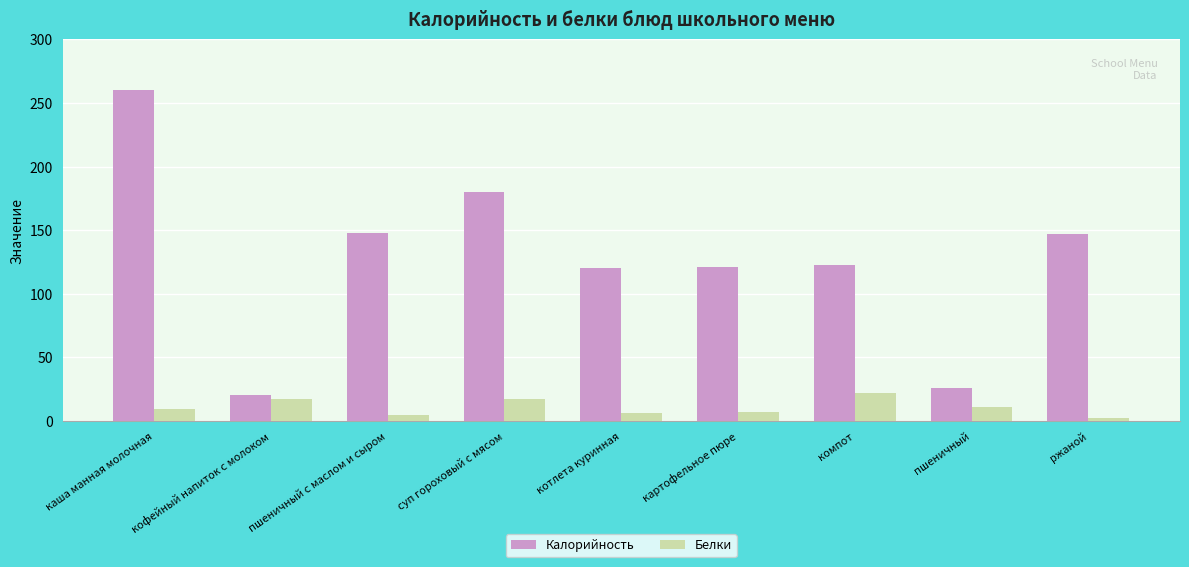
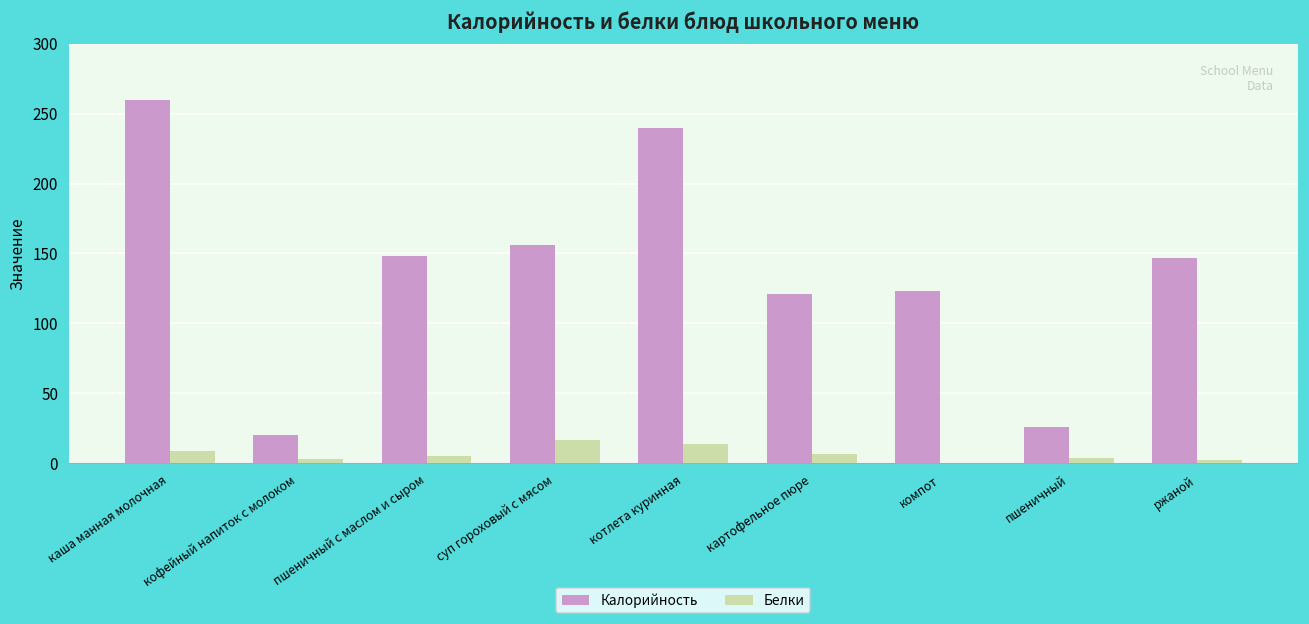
Белки, кофейный напиток с молоком: 17 -> 3
Калорийность, суп гороховый с мясом: 180 -> 156
Калорийность, котлета куринная: 120 -> 240
Белки, котлета куринная: 6 -> 14
Белки, компот: 22 -> 0
Белки, пшеничный: 11 -> 4
